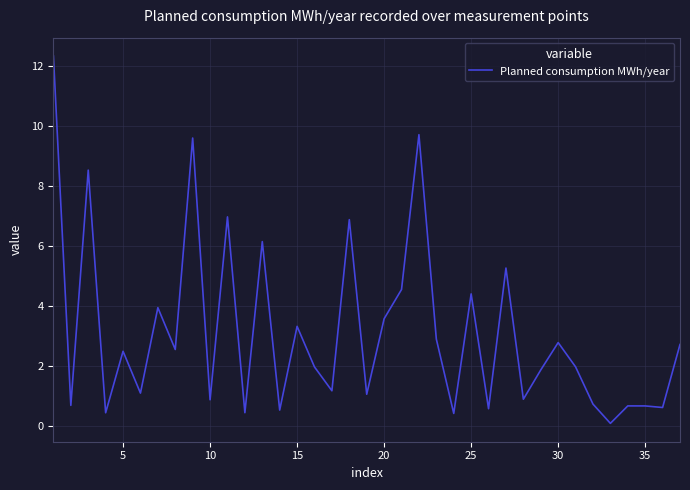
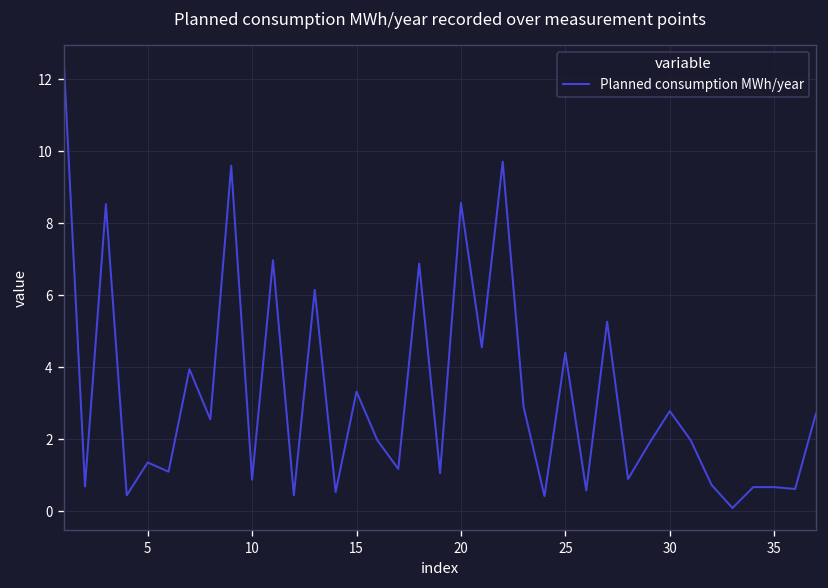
5: 2.5 -> 1.3
20: 3.6 -> 8.6
